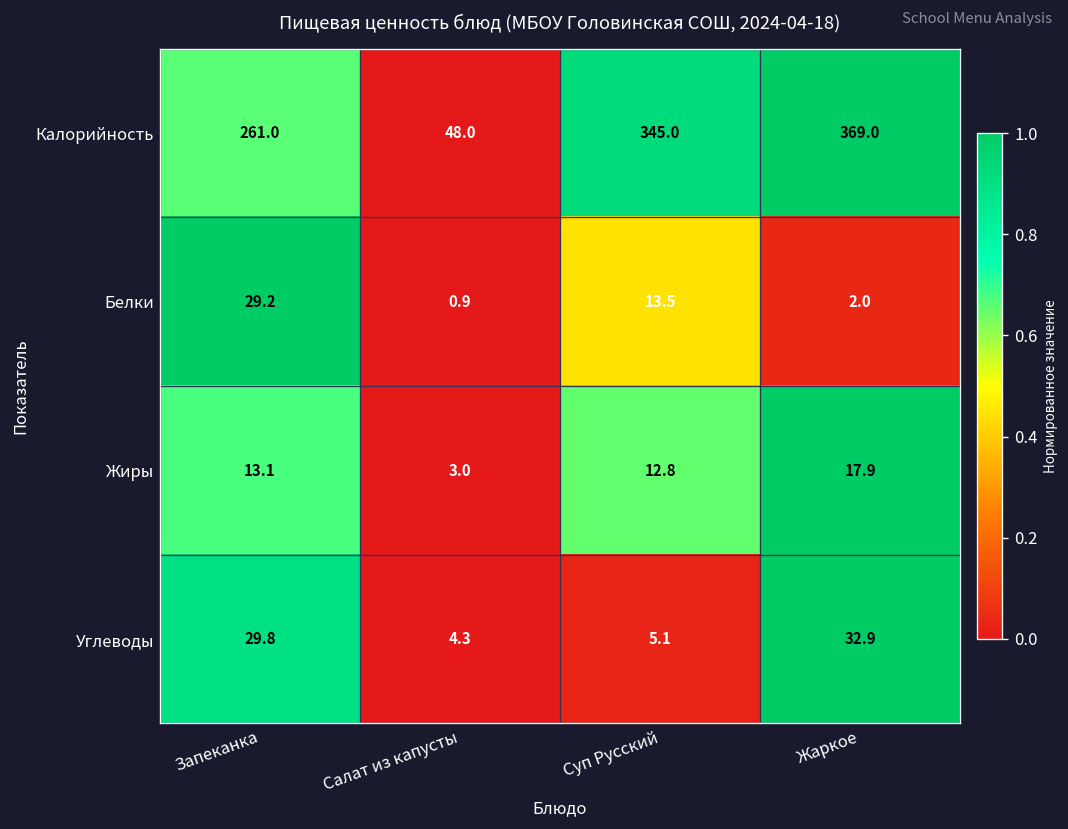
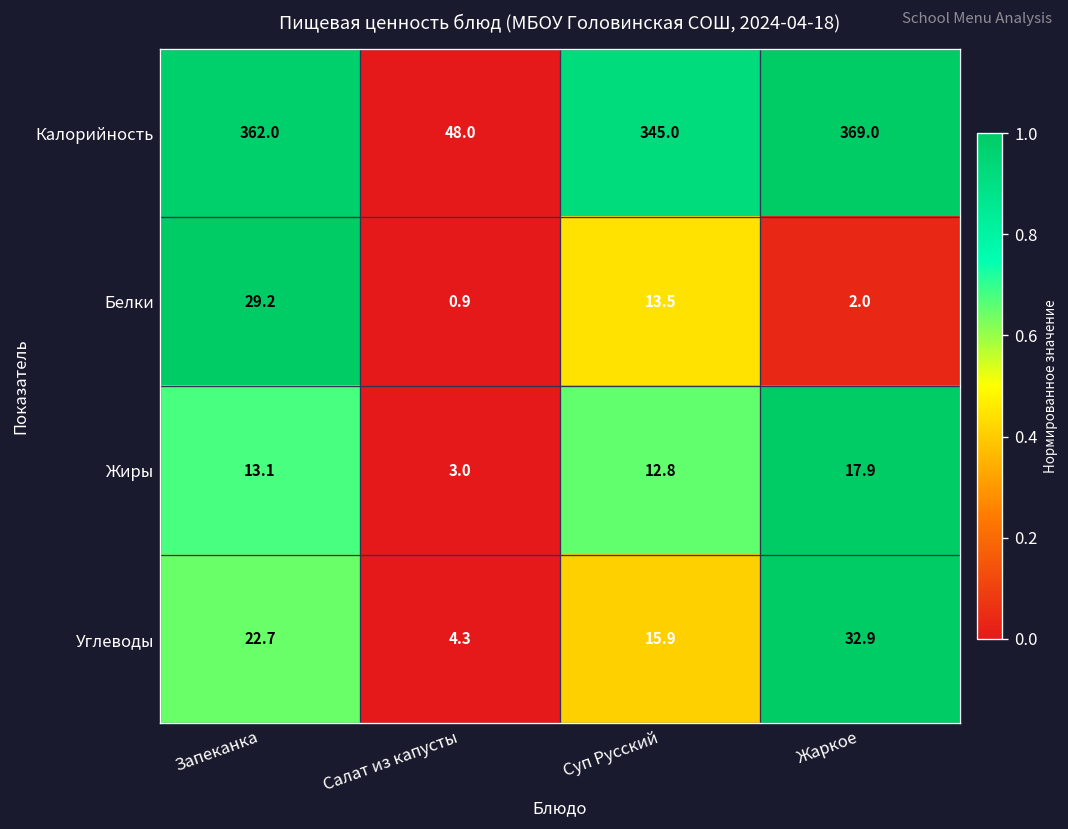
Калорийность, Запеканка: 261.0 -> 362.0
Углеводы, Запеканка: 29.8 -> 22.7
Углеводы, Суп Русский: 5.1 -> 15.9
